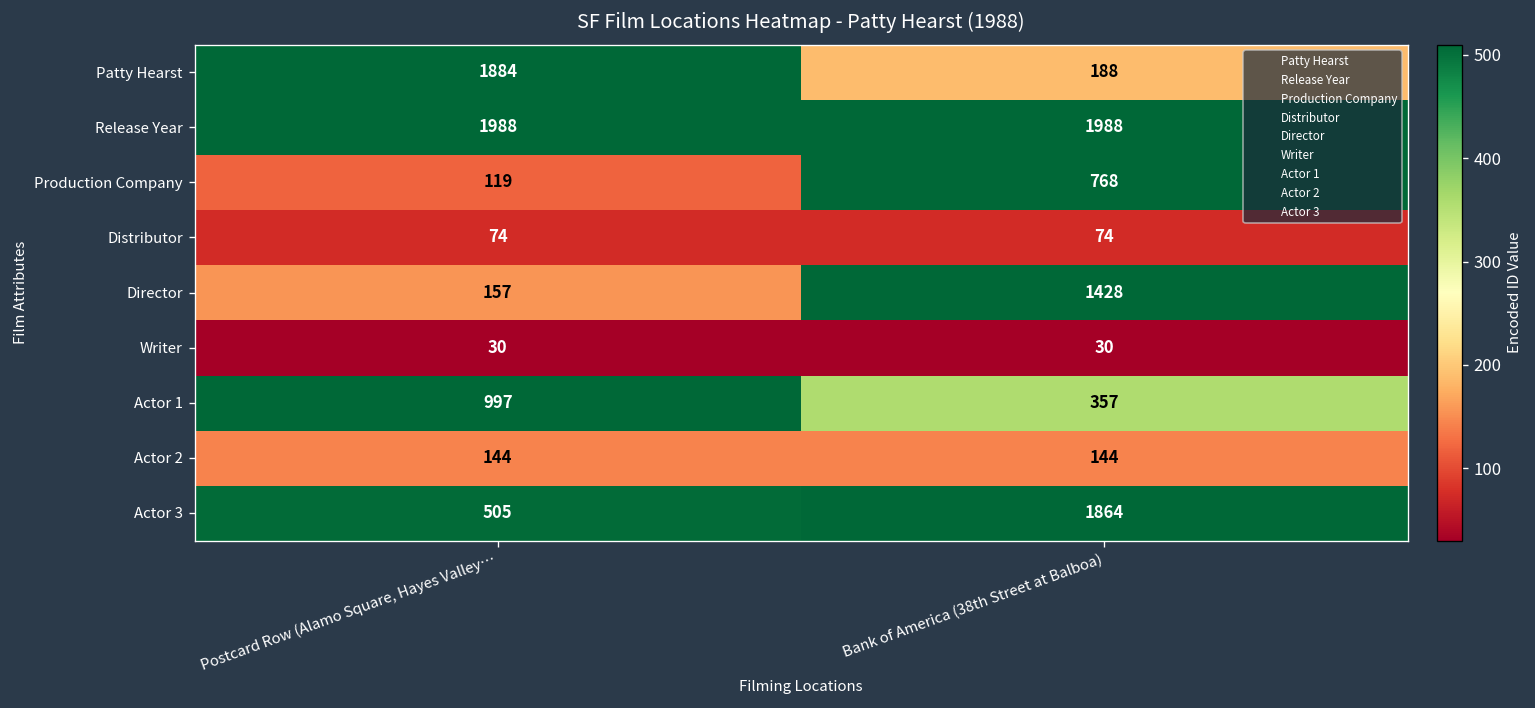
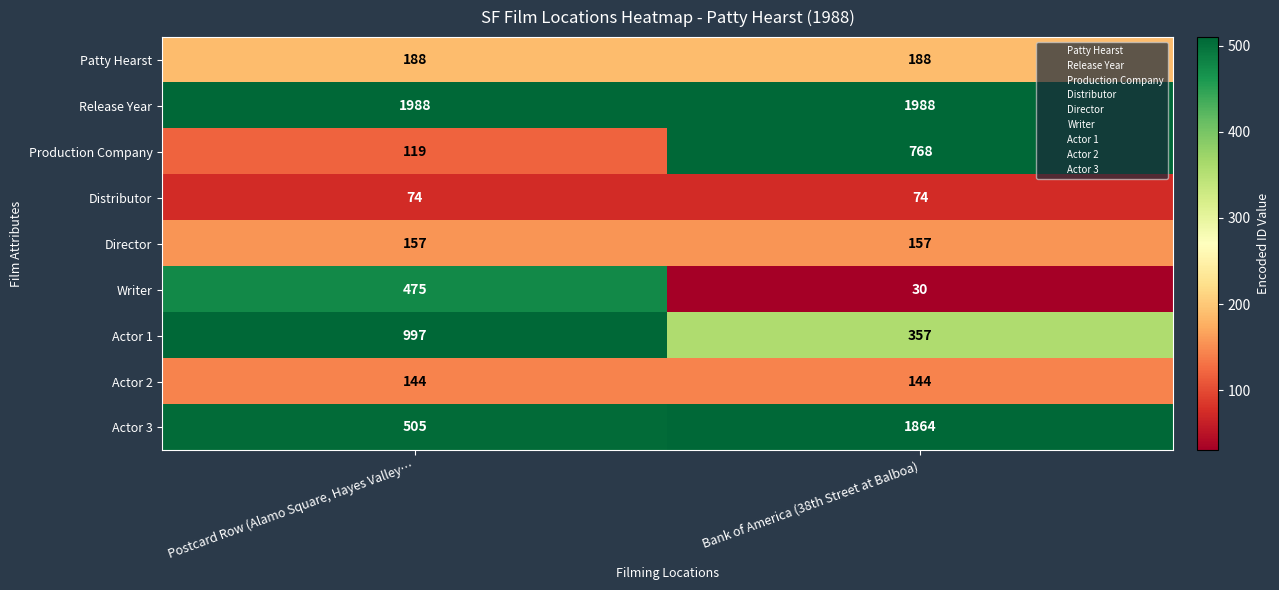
Patty Hearst, Postcard Row (Alamo Square, Hayes Valley…: 1884 -> 188
Director, Bank of America (38th Street at Balboa): 1428 -> 157
Writer, Postcard Row (Alamo Square, Hayes Valley…: 30 -> 475
